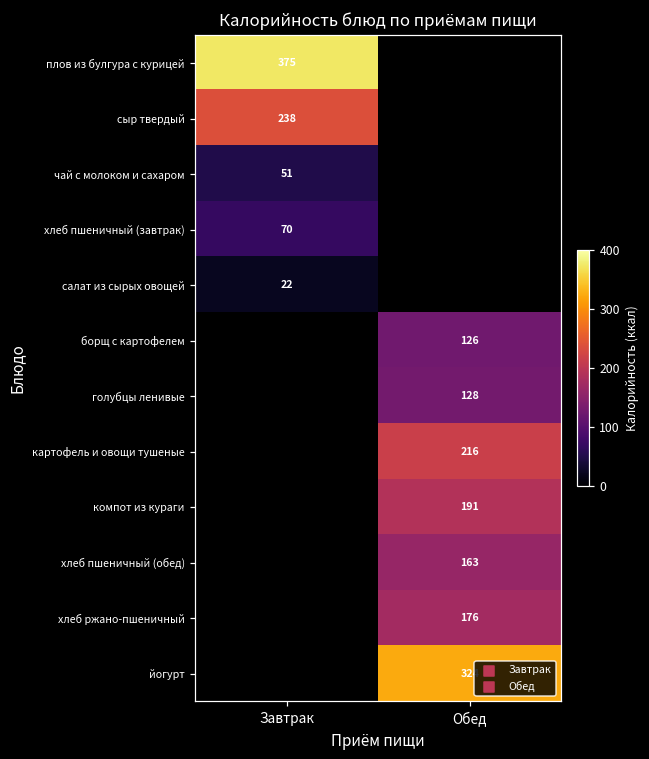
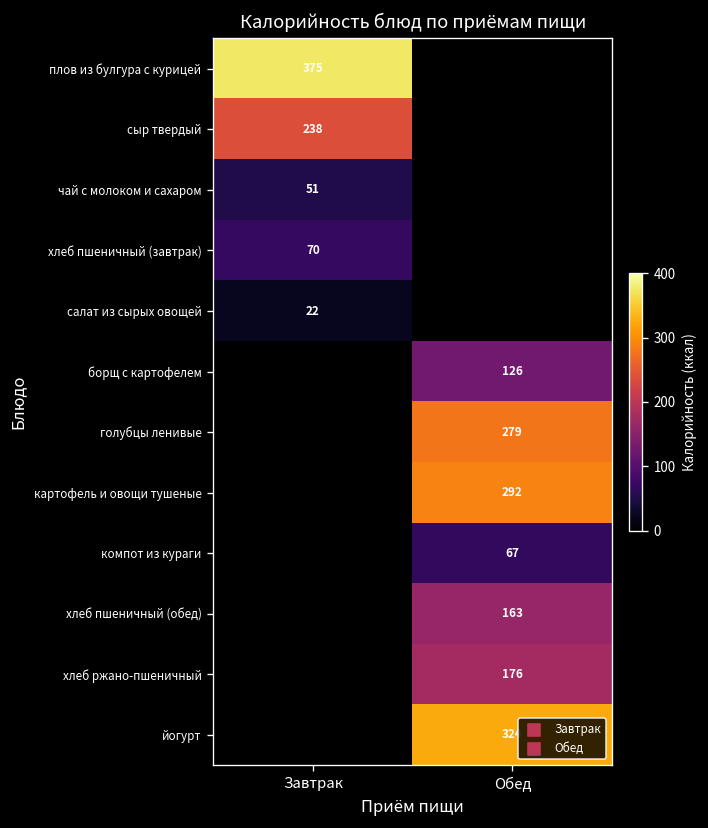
голубцы ленивые, Обед: 128 -> 279
картофель и овощи тушеные, Обед: 216 -> 292
компот из кураги, Обед: 191 -> 67
